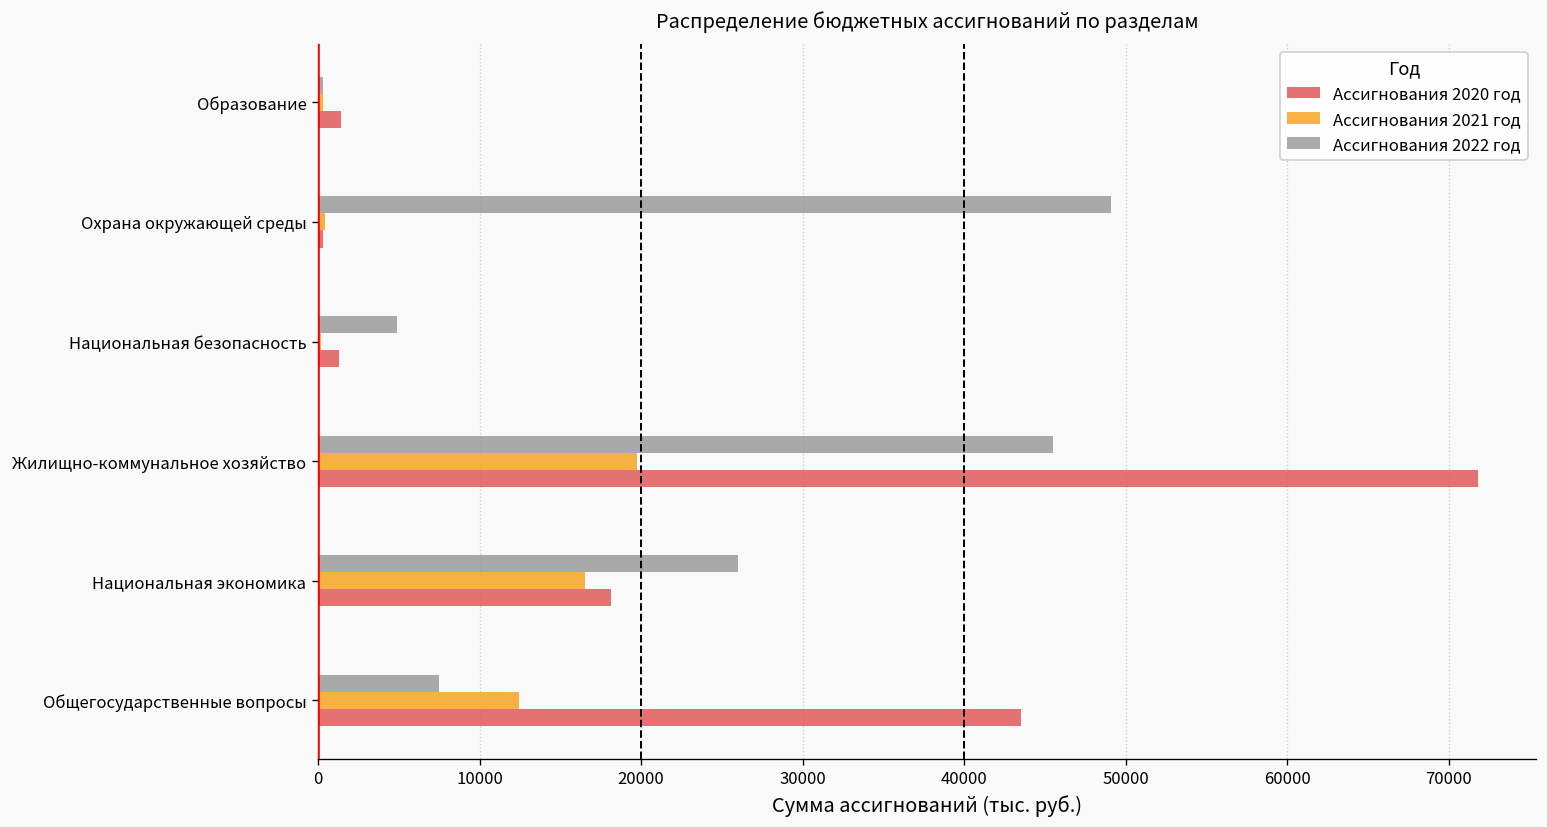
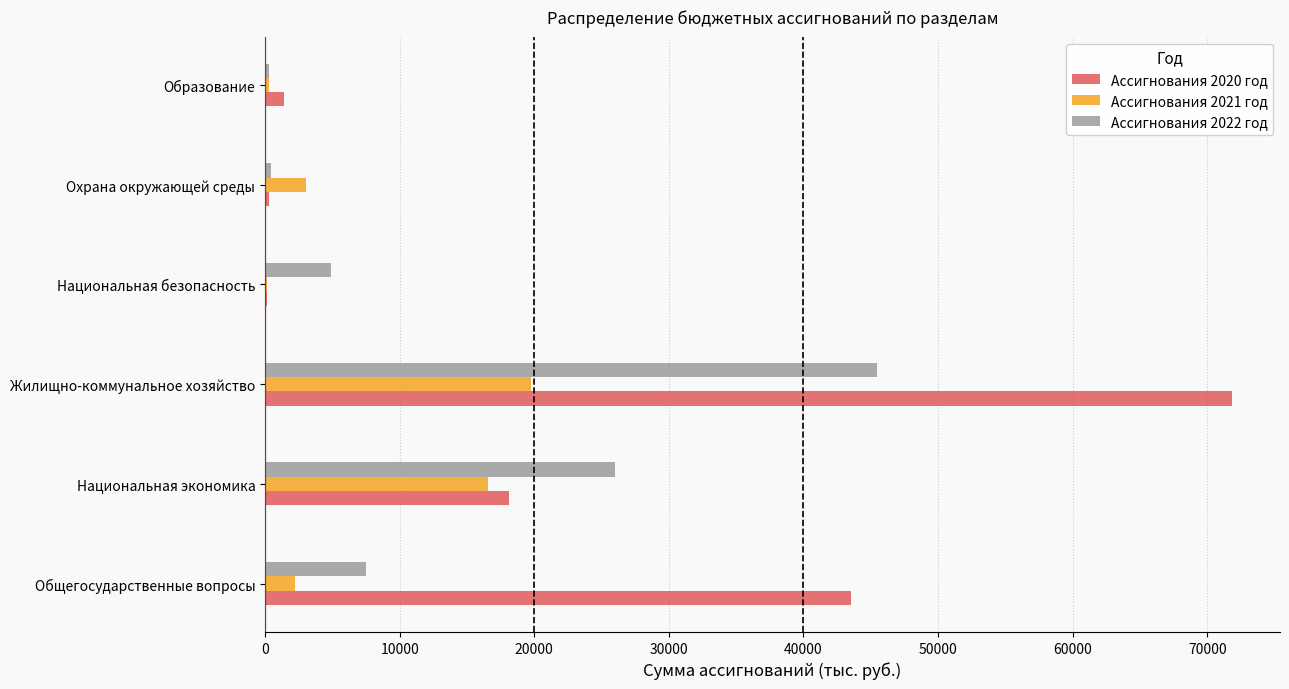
Ассигнования 2022 год, Охрана окружающей среды: 49100 -> 500
Ассигнования 2021 год, Охрана окружающей среды: 500 -> 3100
Ассигнования 2020 год, Национальная безопасность: 1300 -> 100
Ассигнования 2021 год, Общегосударственные вопросы: 12500 -> 2200
